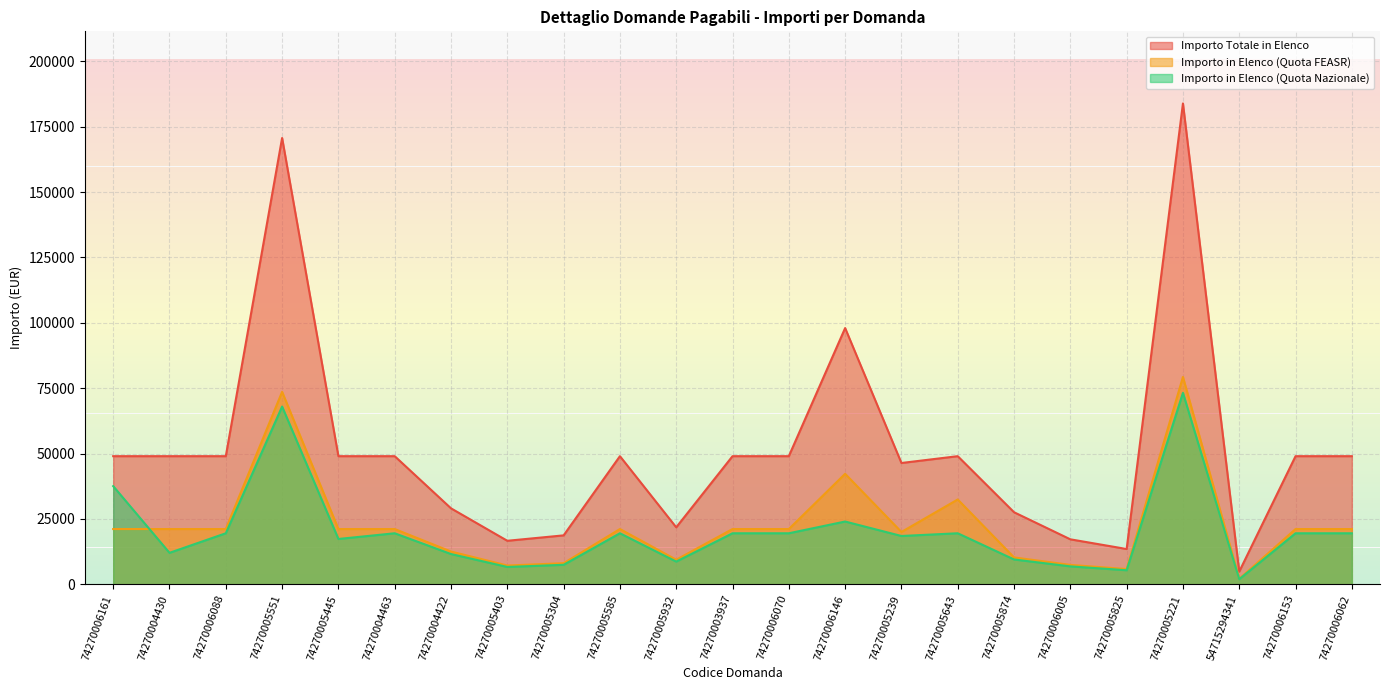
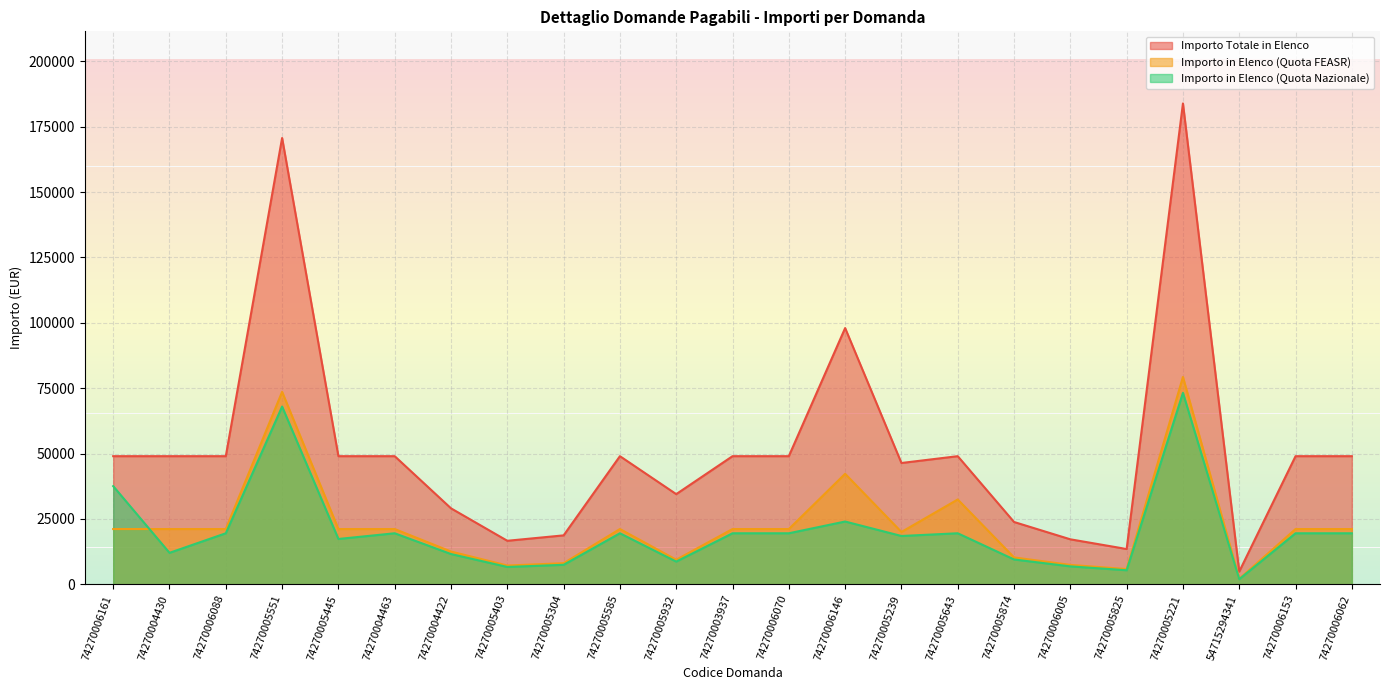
Importo Totale in Elenco, 74270005932: 22000 -> 34000
Importo Totale in Elenco, 74270005874: 28000 -> 24000
